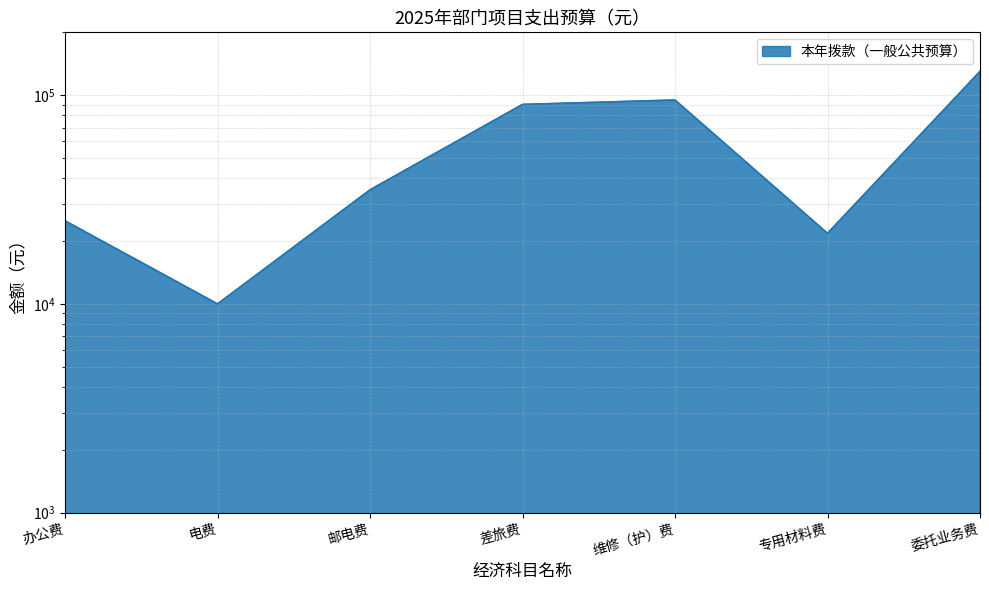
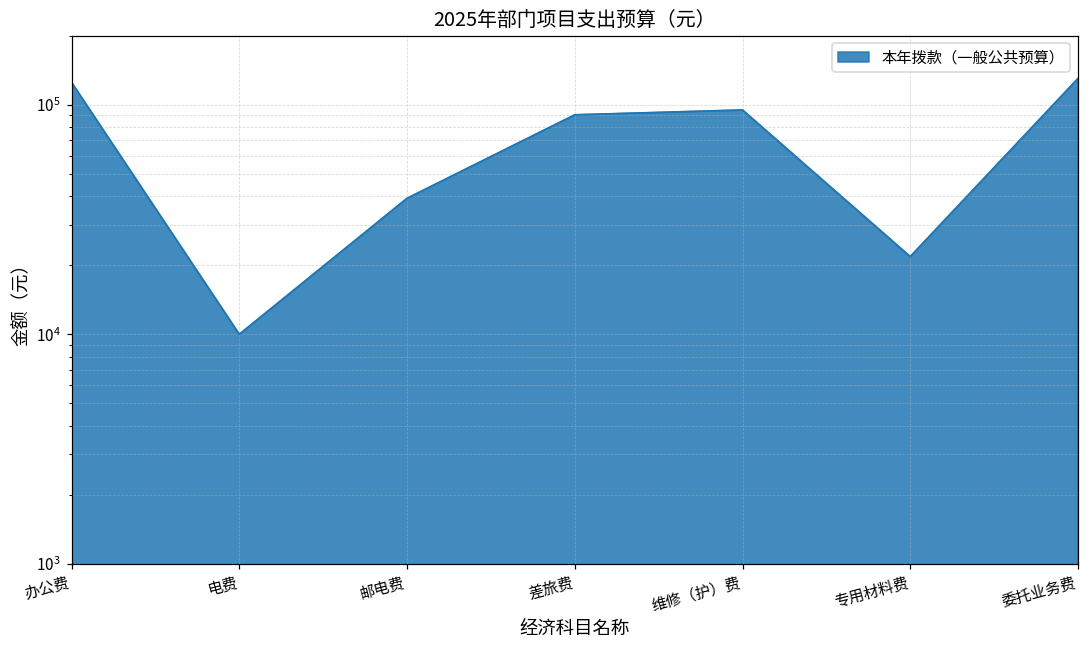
办公费: 25000 -> 130000
邮电费: 35000 -> 39000
